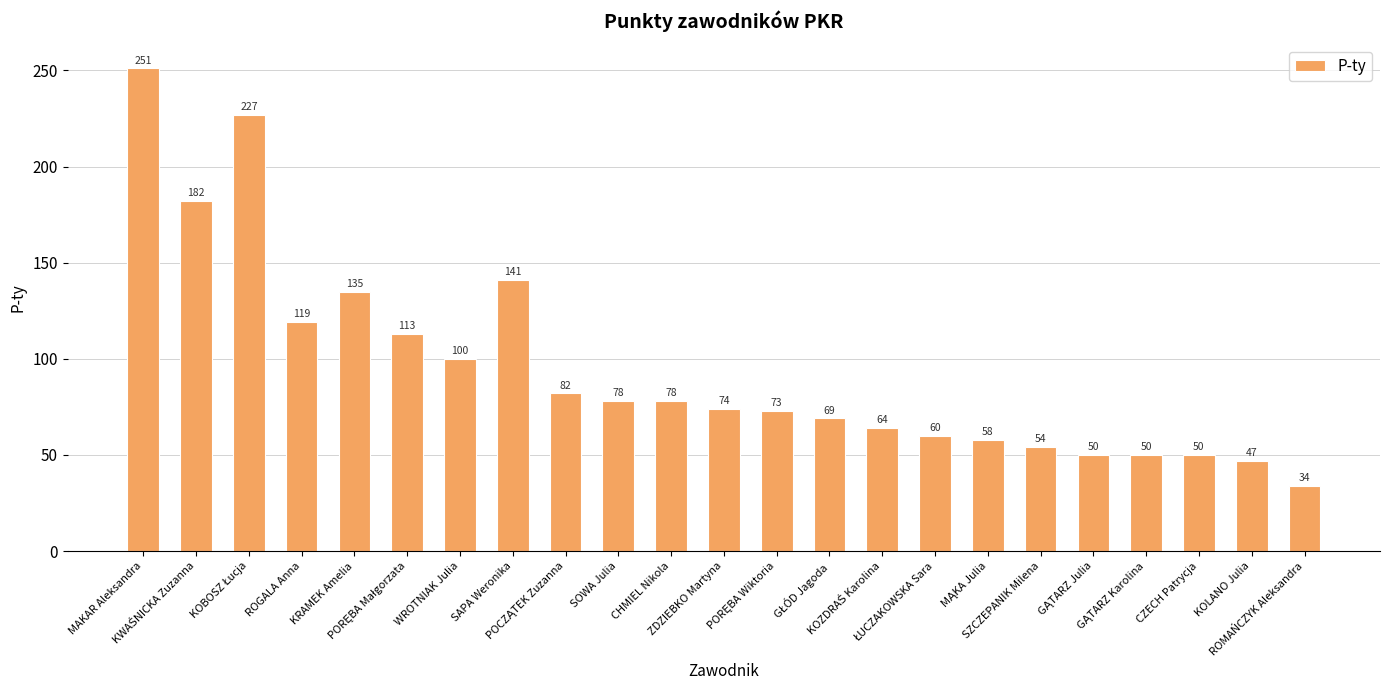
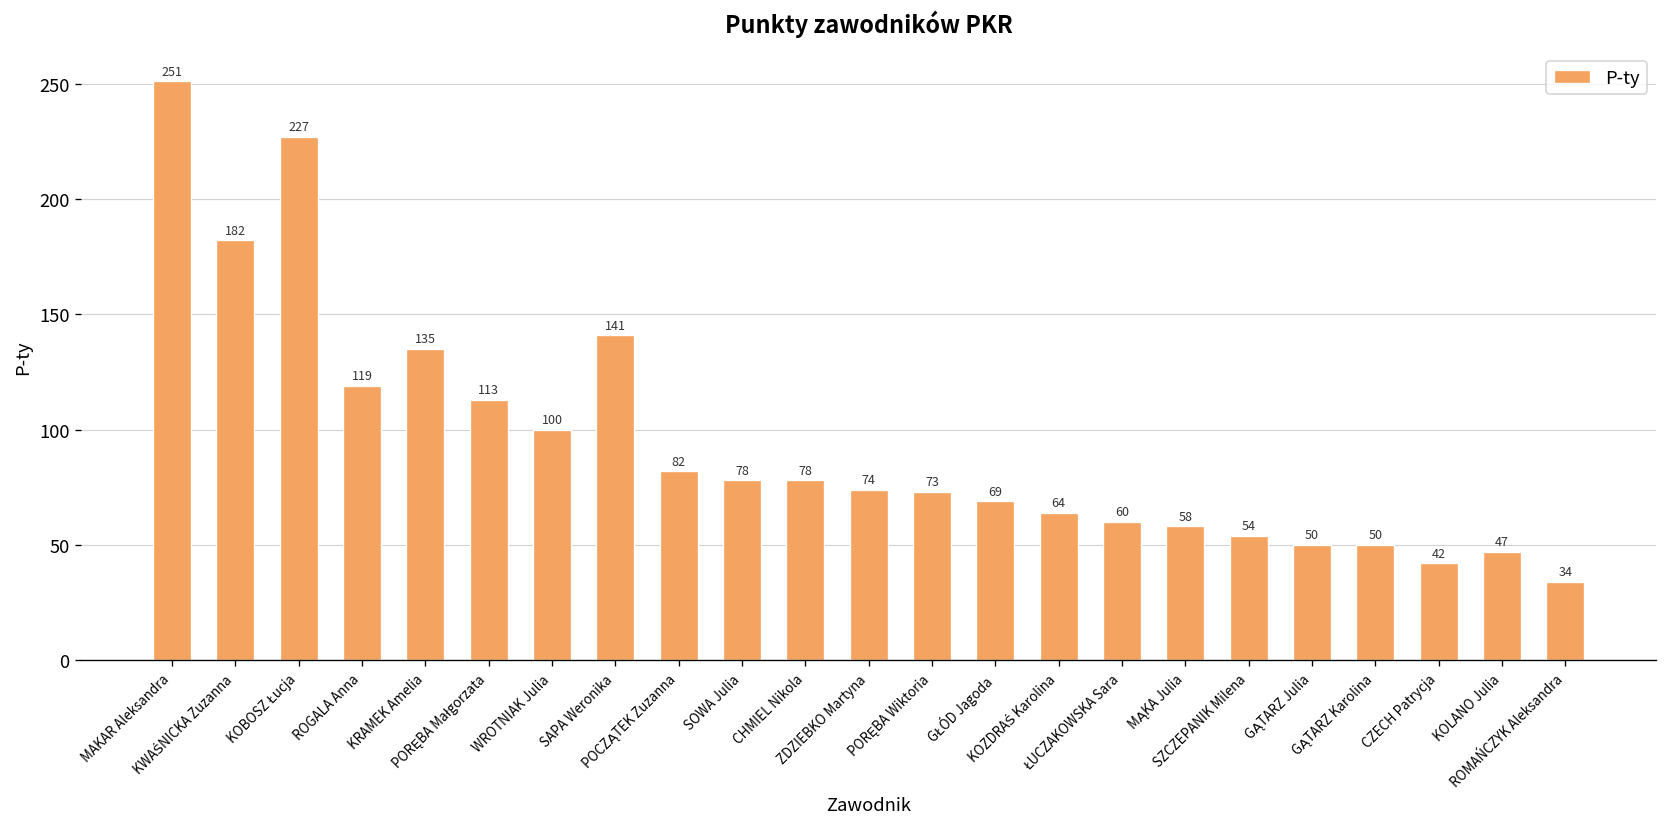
CZECH Patrycja: 50 -> 42
